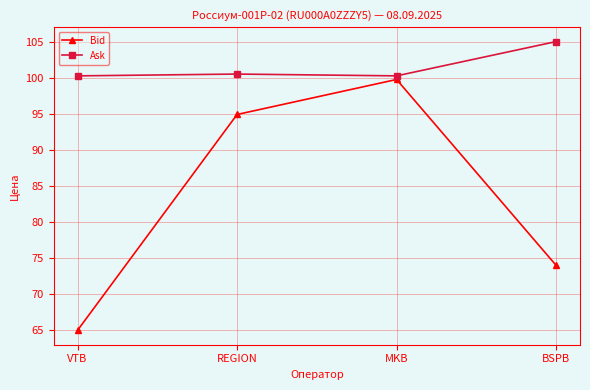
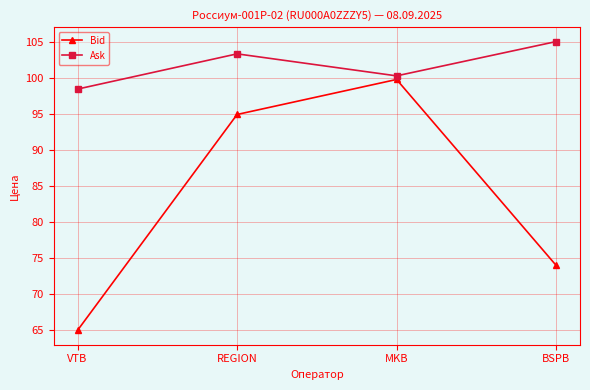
Ask, VTB: 100 -> 98
Ask, REGION: 101 -> 103
